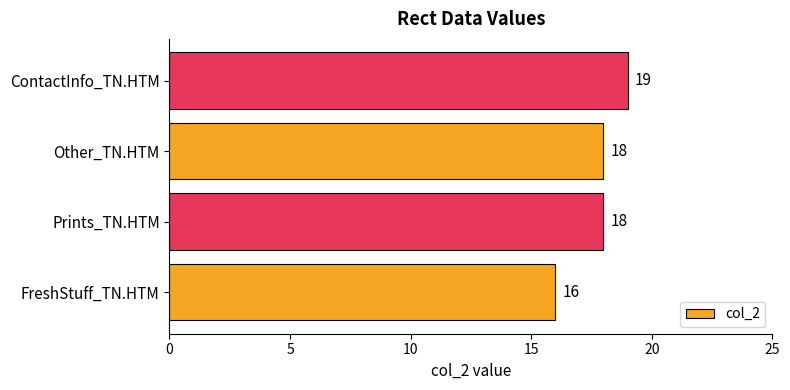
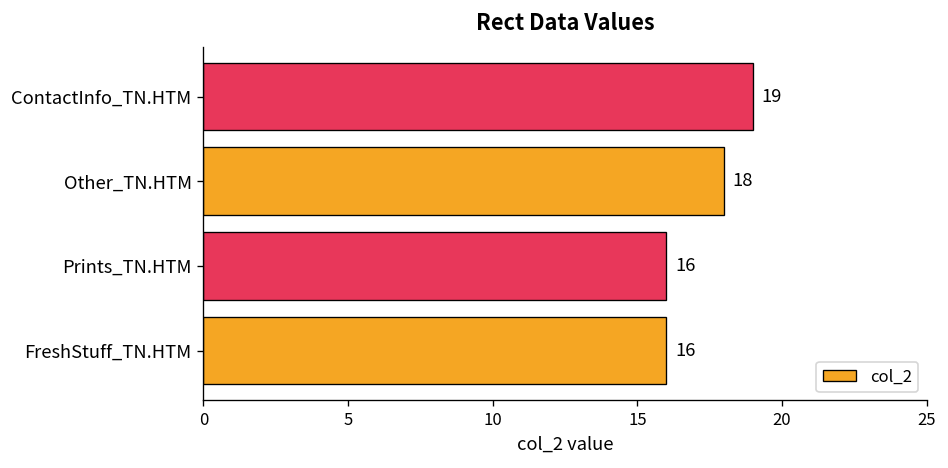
Prints_TN.HTM: 18 -> 16
